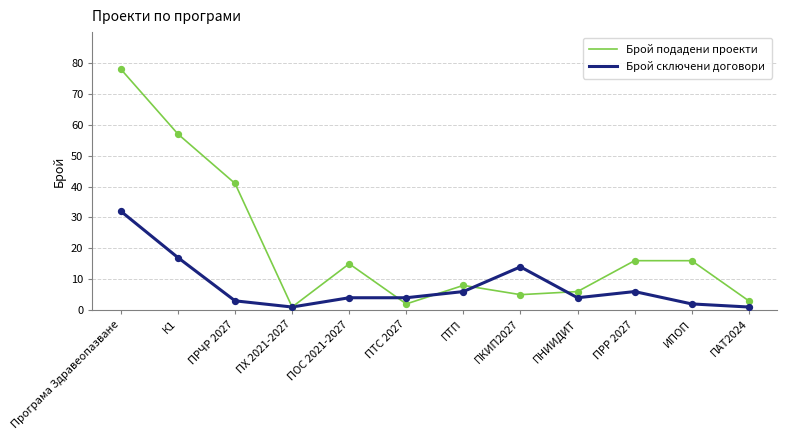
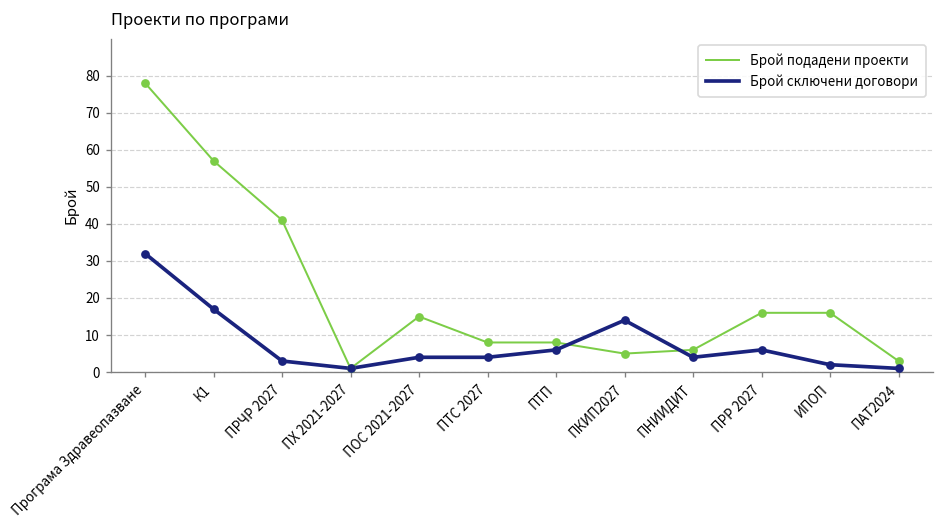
Брой подадени проекти, ПТС 2027: 2 -> 8
